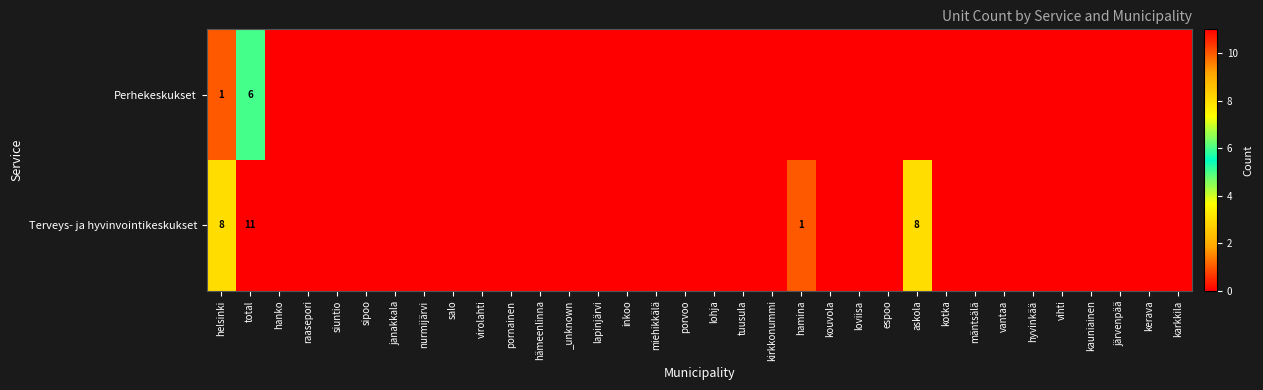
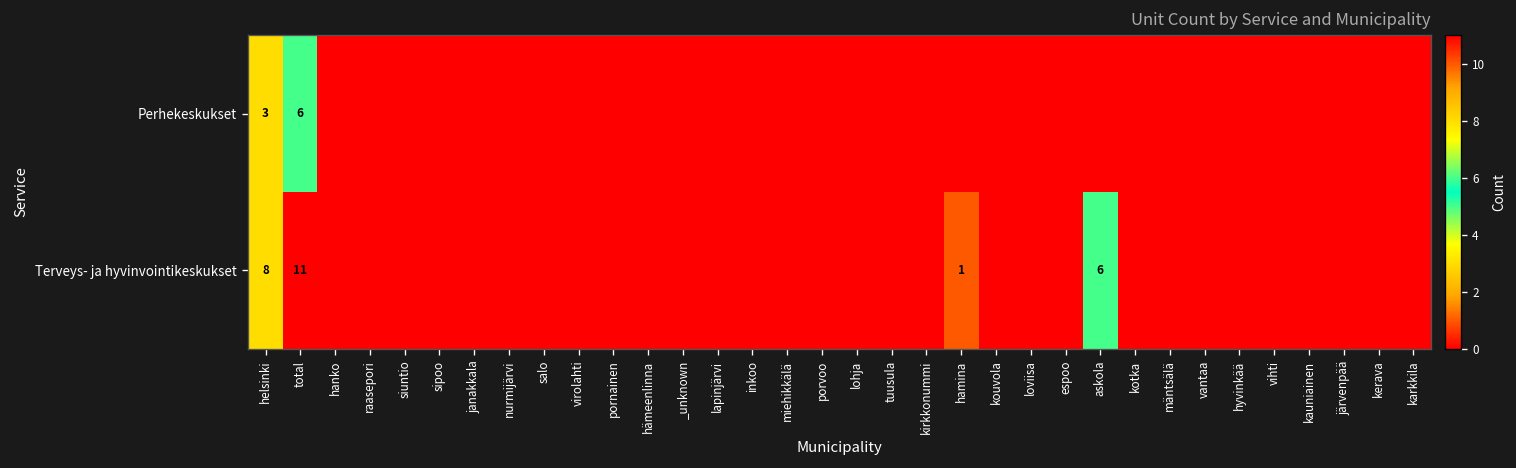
Perhekeskukset, helsinki: 1 -> 3
Terveys- ja hyvinvointikeskukset, askola: 8 -> 6
